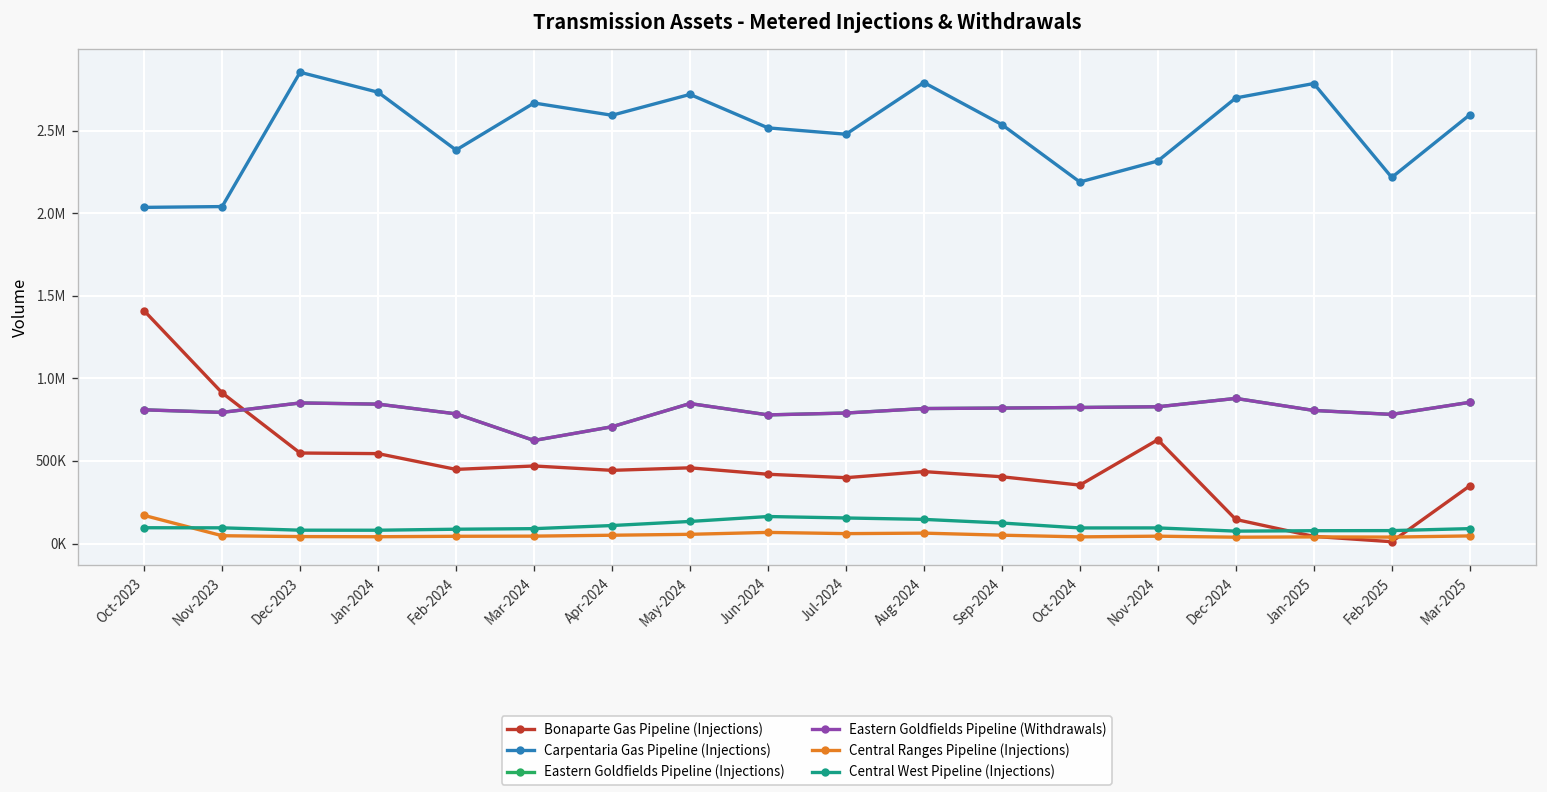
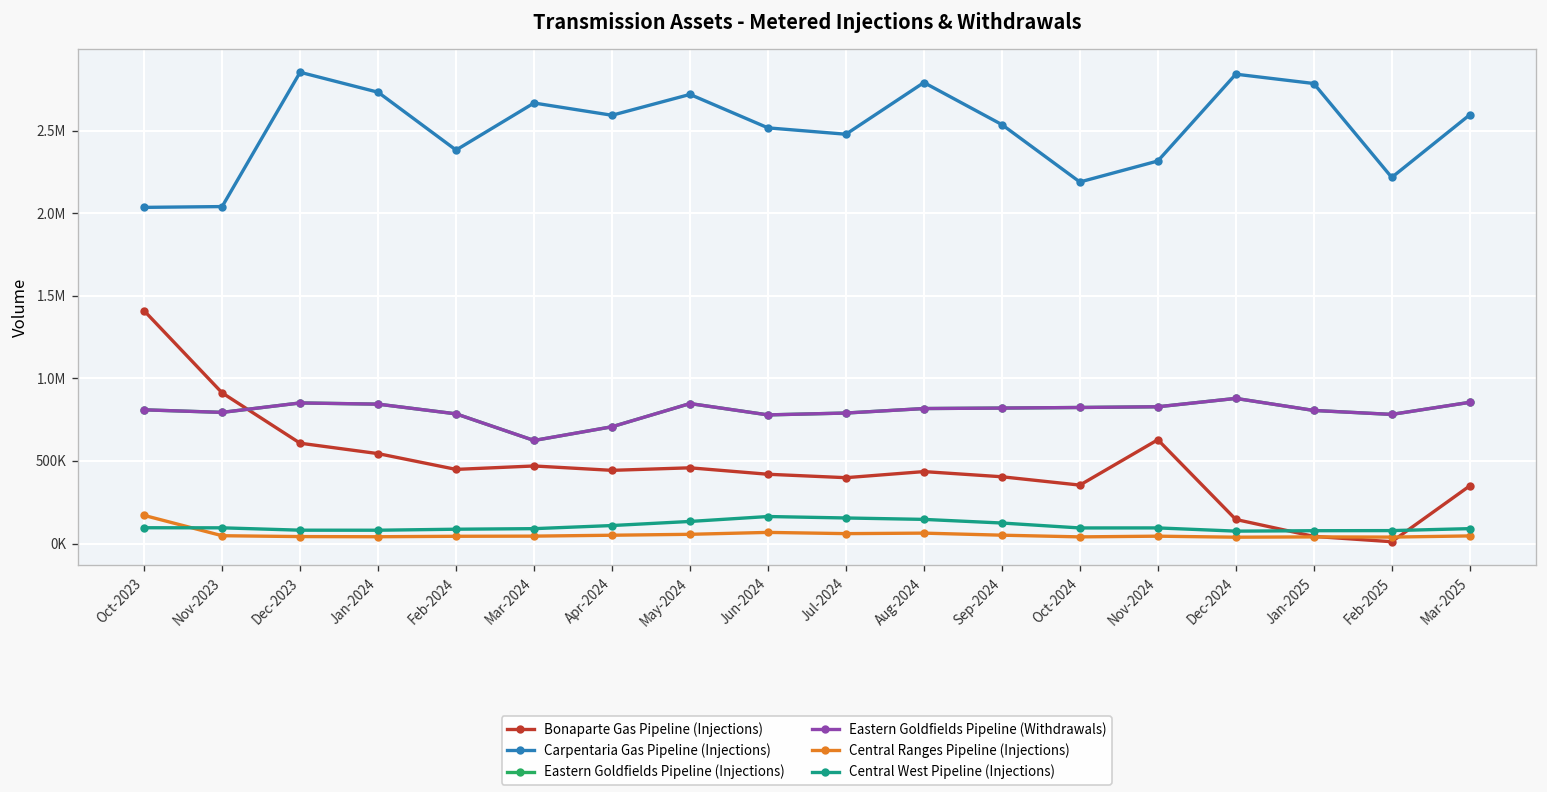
Bonaparte Gas Pipeline (Injections), Dec-2023: 550000 -> 610000
Carpentaria Gas Pipeline (Injections), Dec-2024: 2700000 -> 2840000
